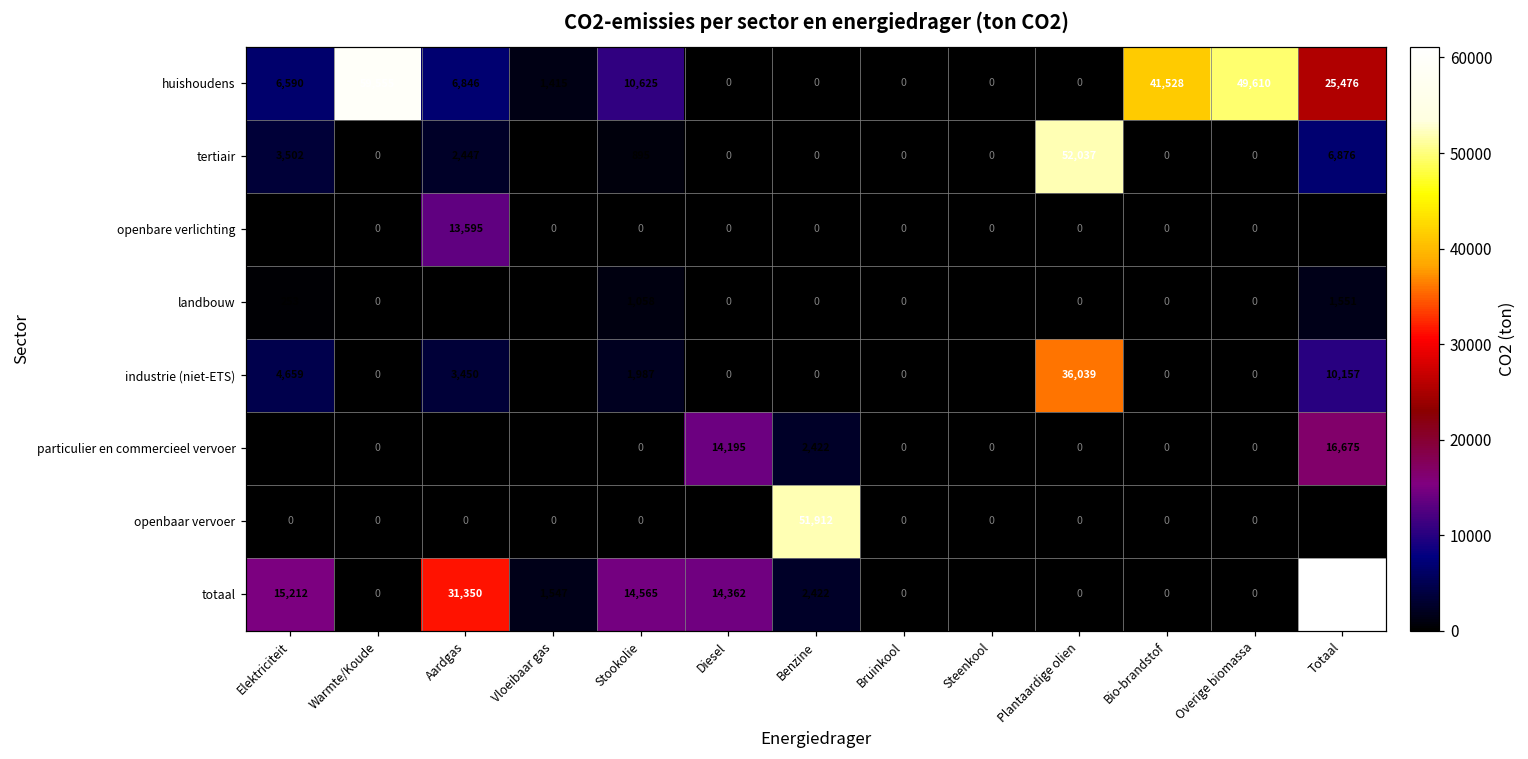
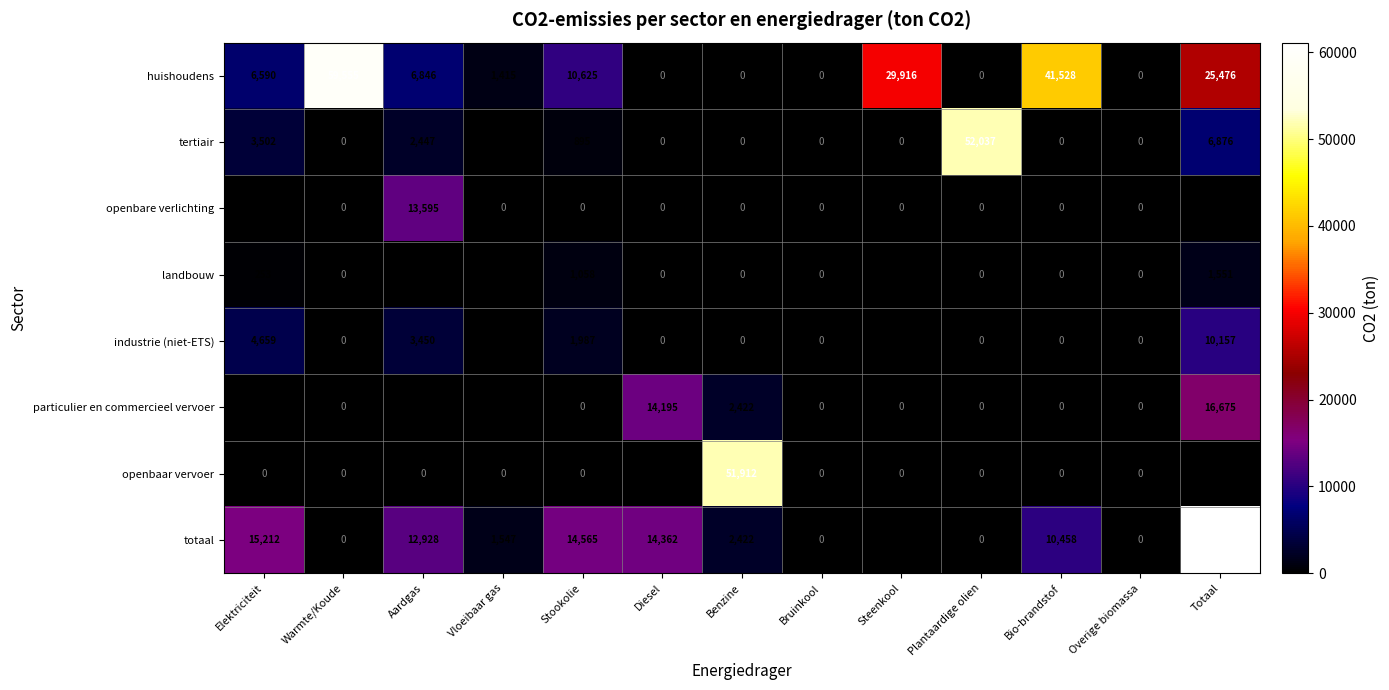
huishoudens, Steenkool: 0 -> 29,916
huishoudens, Overige biomassa: 49,610 -> 0
industrie (niet-ETS), Plantaardige olien: 36,039 -> 0
totaal, Aardgas: 31,350 -> 12,928
totaal, Bio-brandstof: 0 -> 10,458
